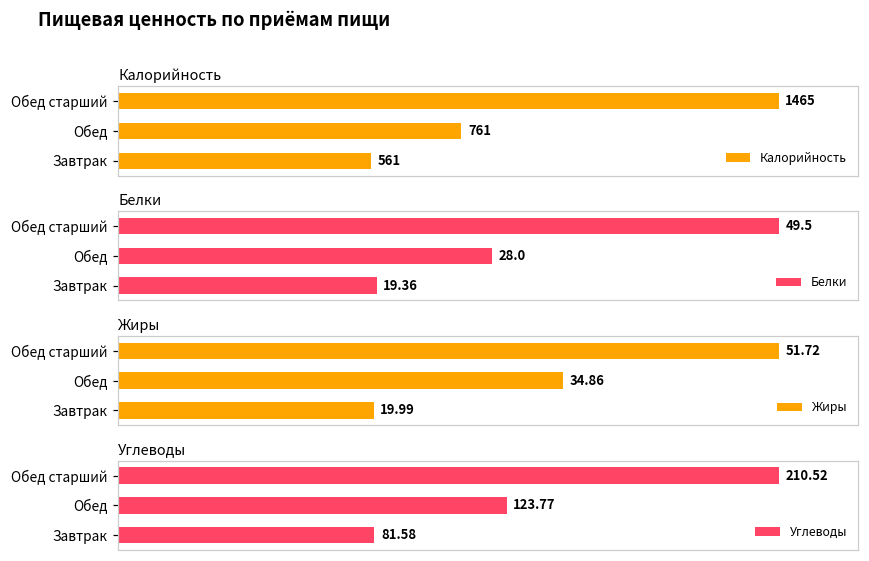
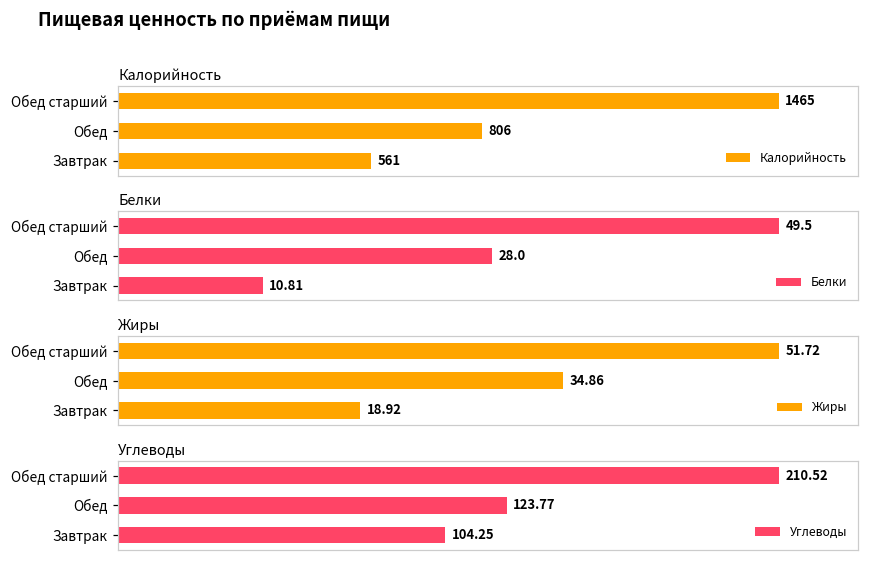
Калорийность, Обед: 761 -> 806
Белки, Завтрак: 19.36 -> 10.81
Жиры, Завтрак: 19.99 -> 18.92
Углеводы, Завтрак: 81.58 -> 104.25
